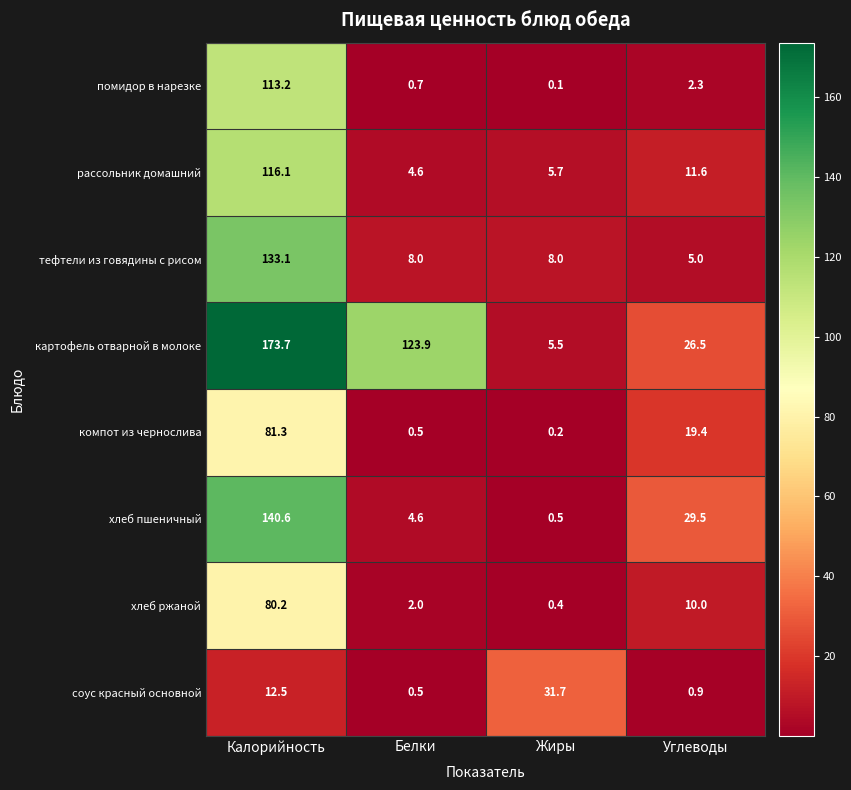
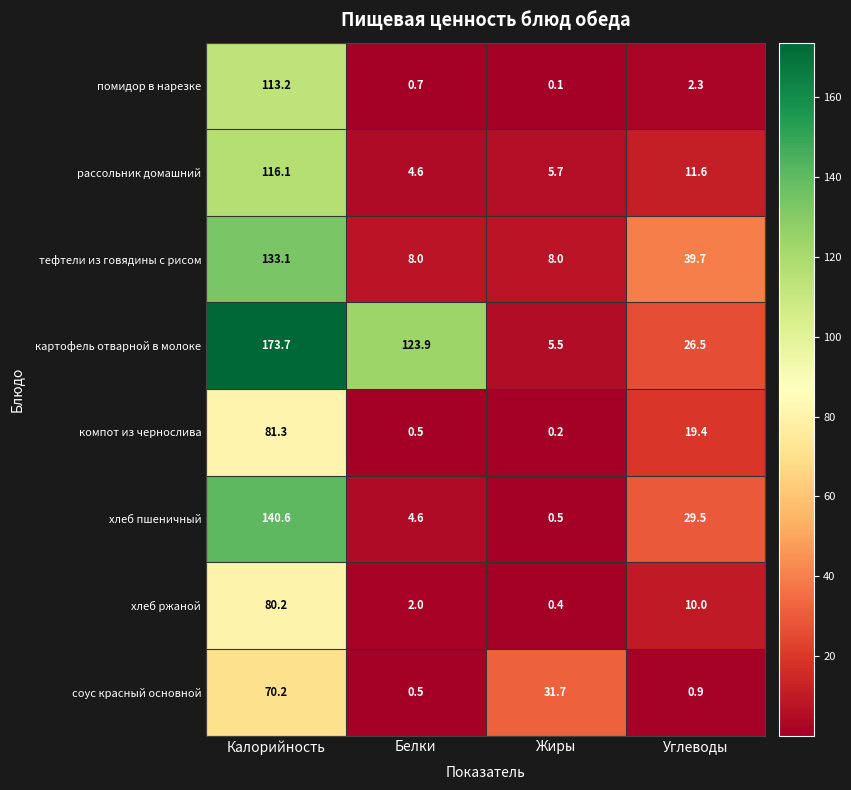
тефтели из говядины с рисом, Углеводы: 5.0 -> 39.7
соус красный основной, Калорийность: 12.5 -> 70.2
